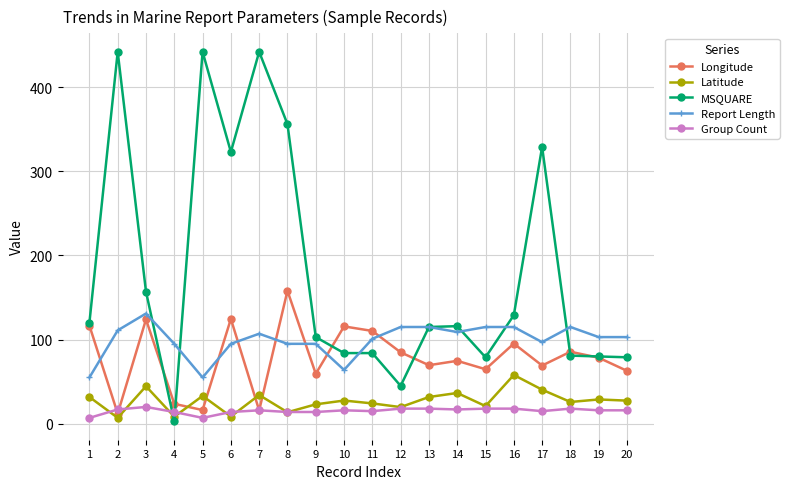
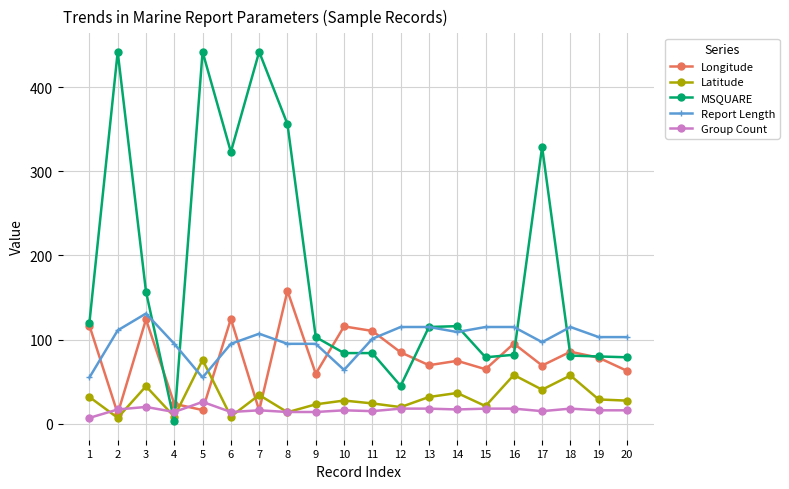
Latitude, 5: 30 -> 80
Group Count, 5: 10 -> 30
MSQUARE, 16: 130 -> 80
Latitude, 18: 30 -> 60
